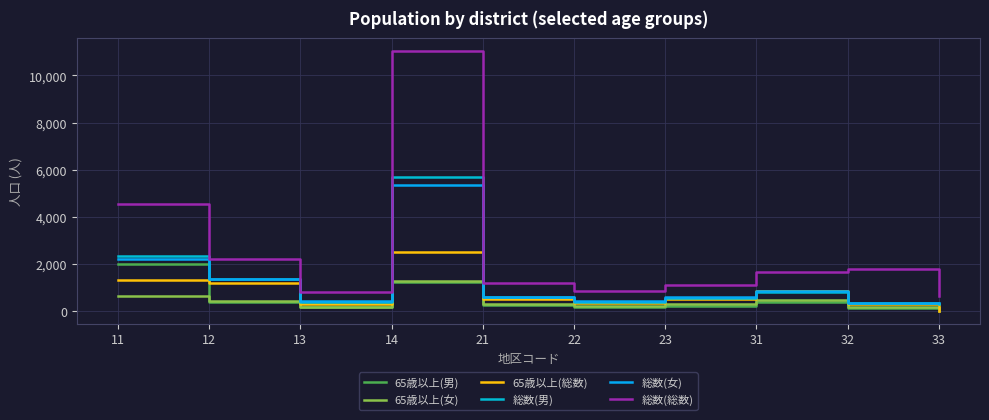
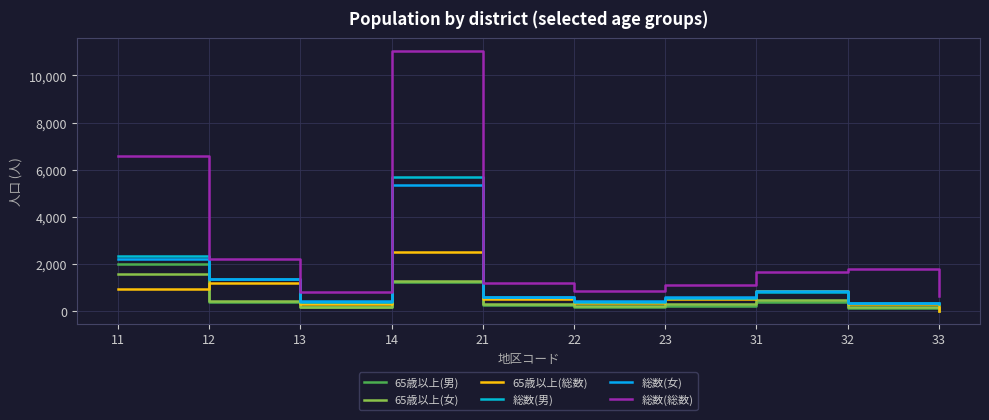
65歳以上(女), 11: 700 -> 1,600
65歳以上(総数), 11: 1,300 -> 900
総数(総数), 11: 4,500 -> 6,600
